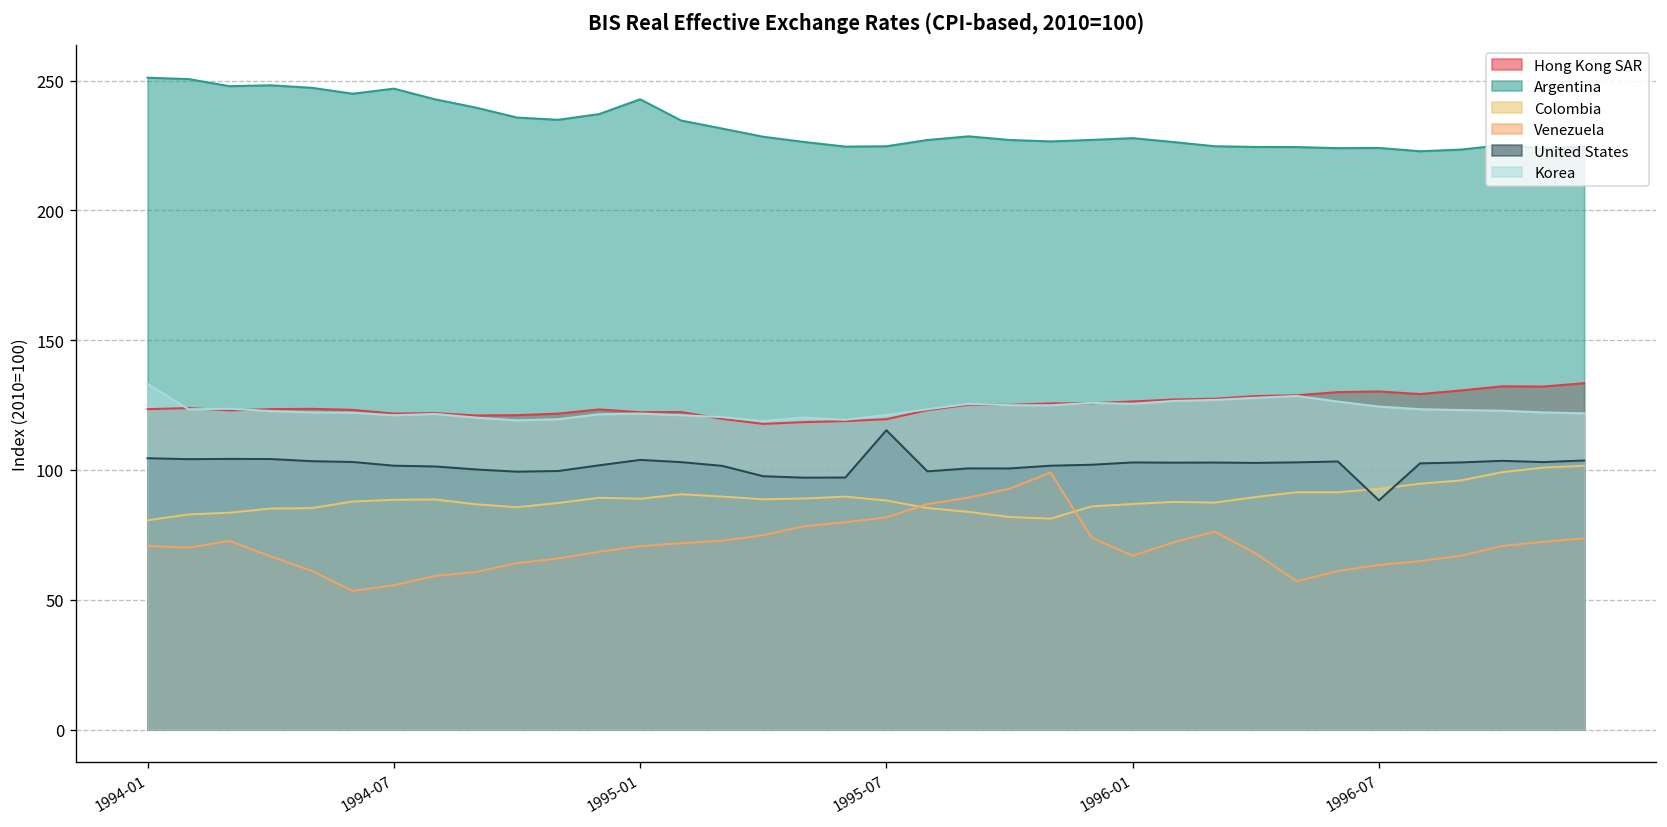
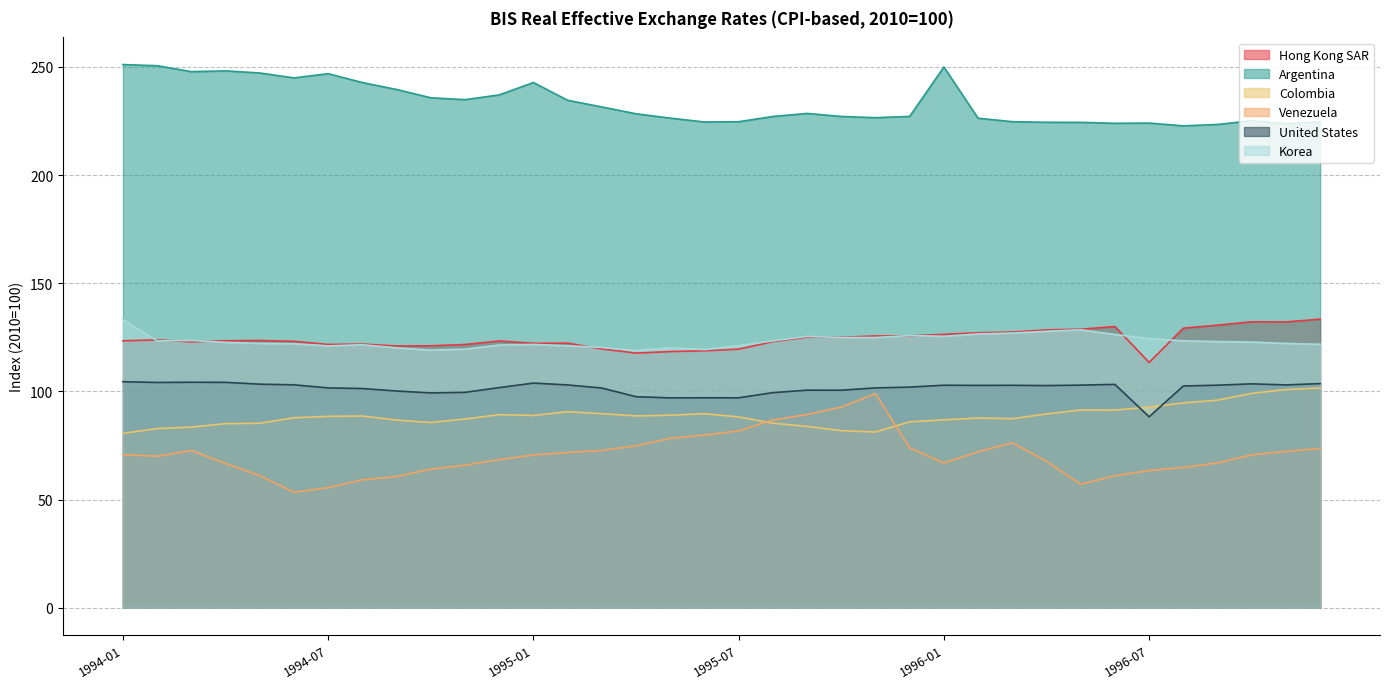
United States, 1995-07: 115 -> 97
Argentina, 1996-01: 228 -> 250
Hong Kong SAR, 1996-07: 130 -> 113
